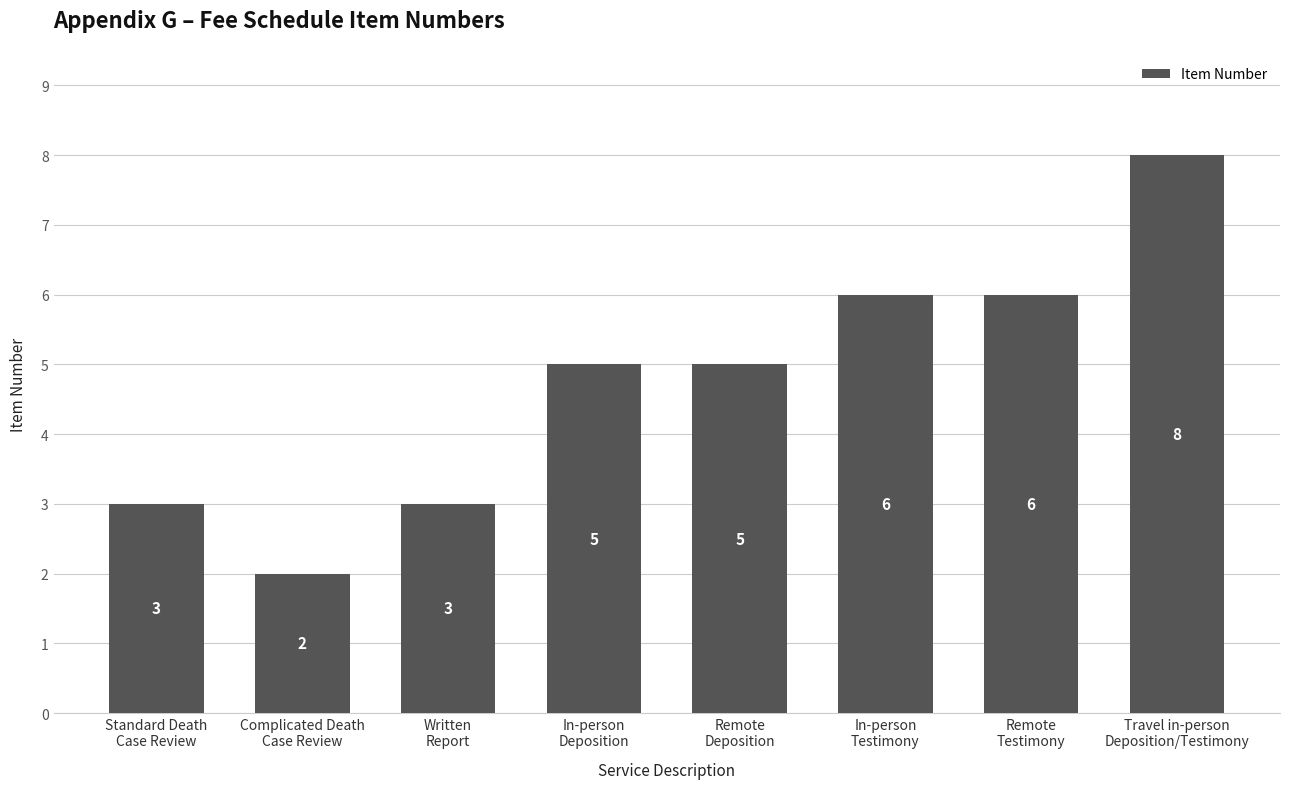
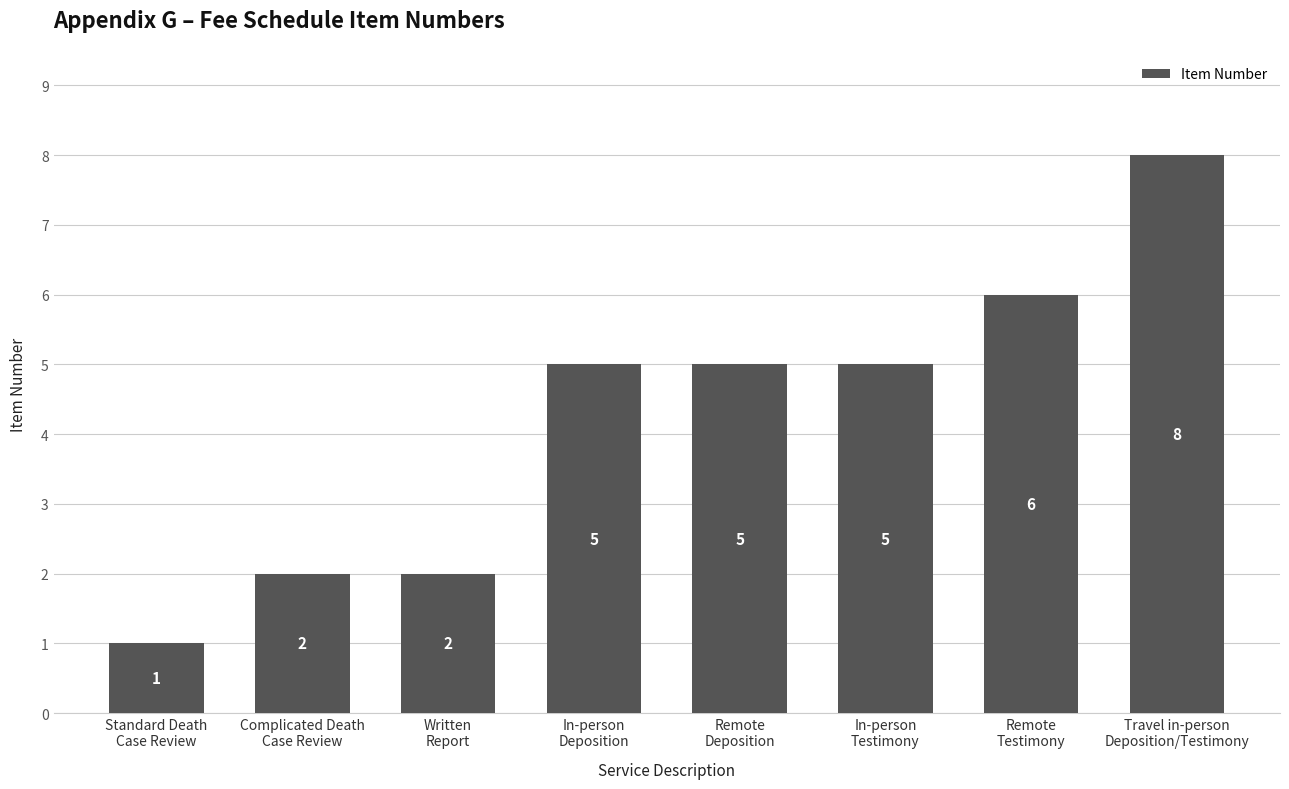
Standard Death Case Review: 3 -> 1
Written Report: 3 -> 2
In-person Testimony: 6 -> 5
